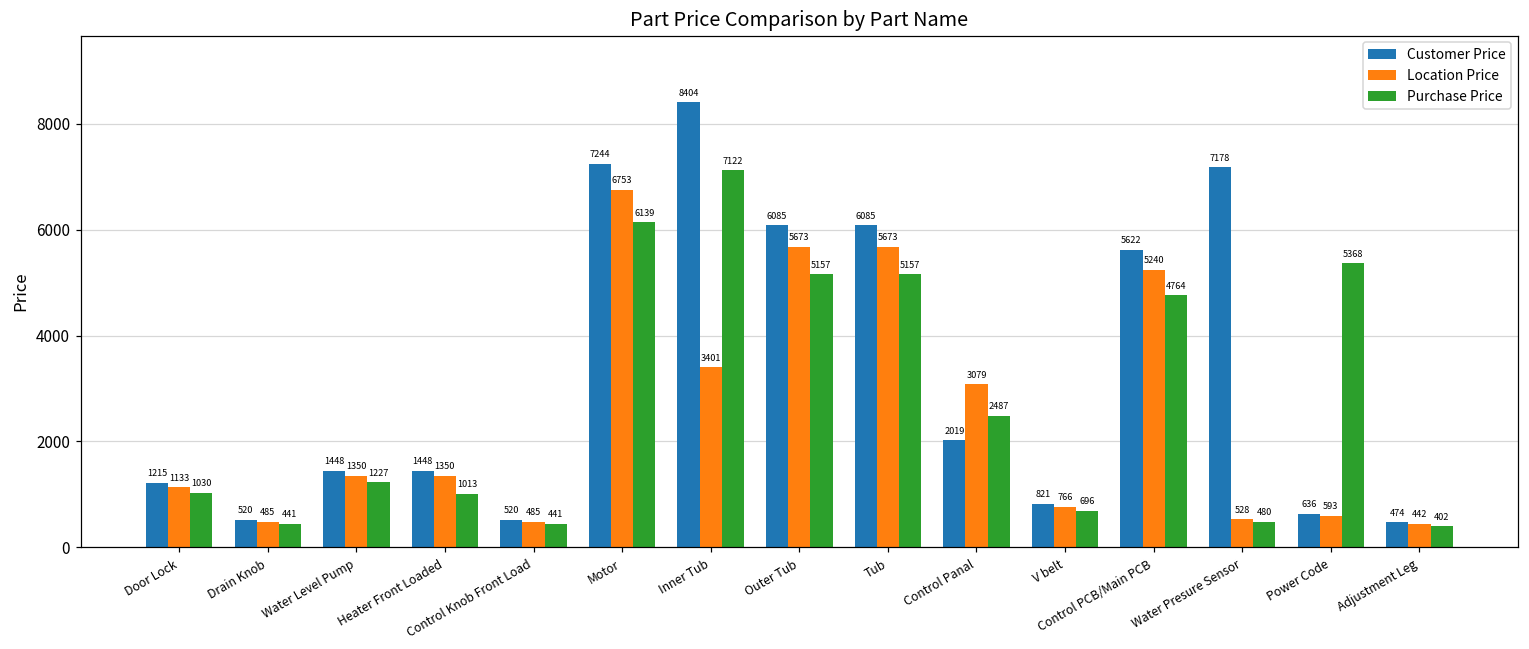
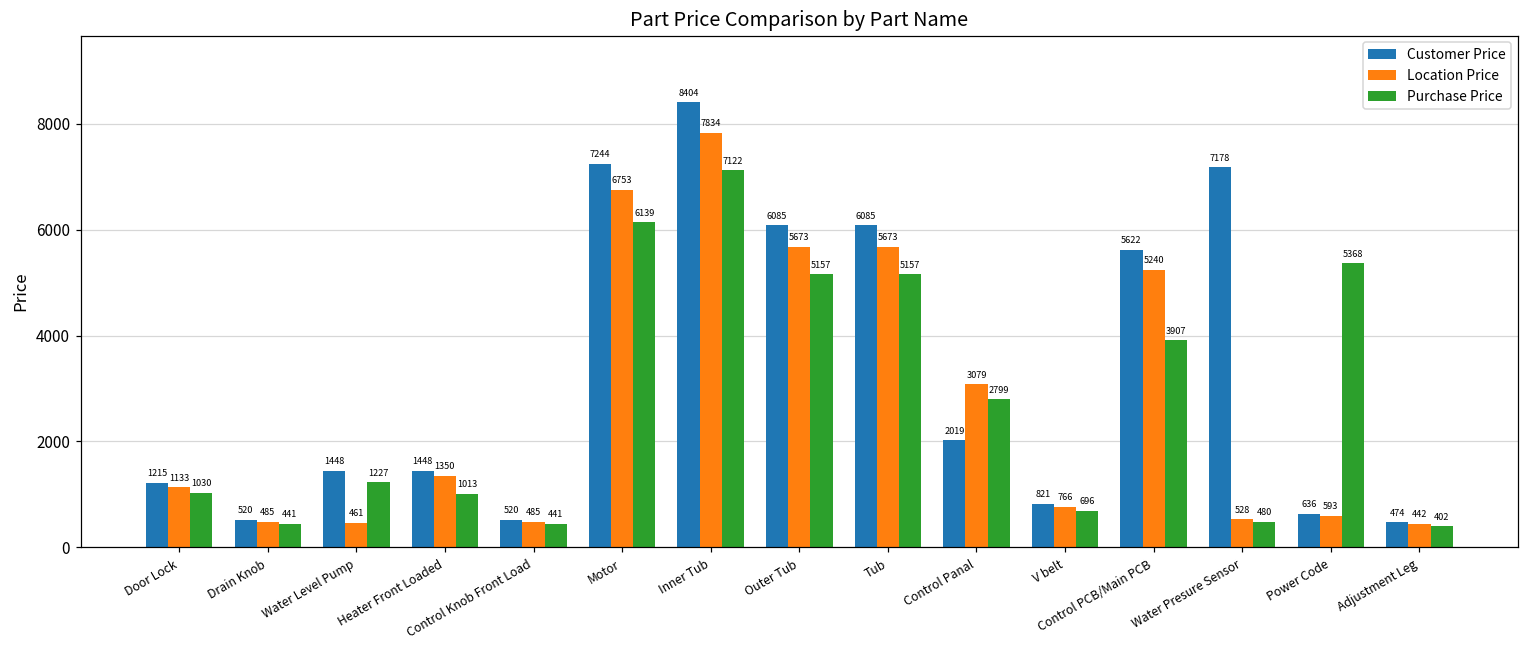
Location Price, Water Level Pump: 1350 -> 461
Location Price, Inner Tub: 3401 -> 7834
Purchase Price, Control Panal: 2487 -> 2799
Purchase Price, Control PCB/Main PCB: 4764 -> 3907
